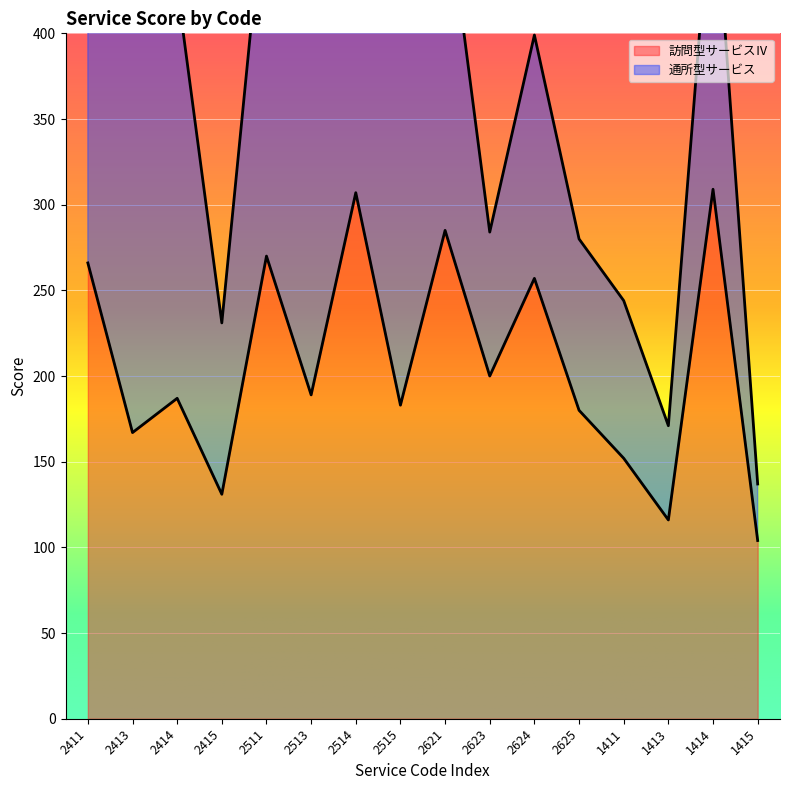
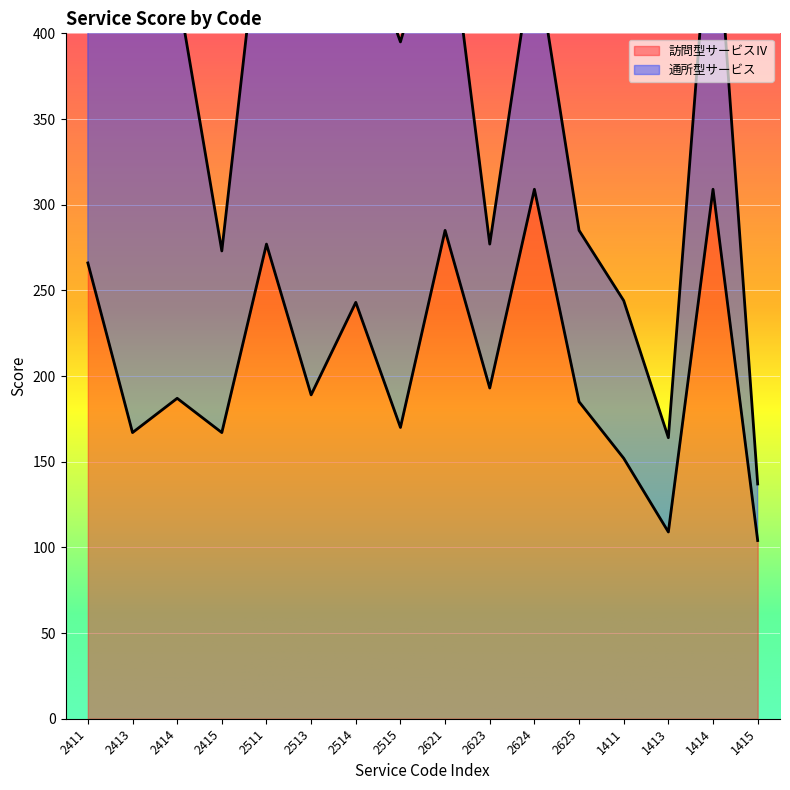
訪問型サービスⅣ, 2415: 131 -> 167
通所型サービス, 2415: 100 -> 106
訪問型サービスⅣ, 2511: 270 -> 277
訪問型サービスⅣ, 2514: 307 -> 243
訪問型サービスⅣ, 2515: 183 -> 170
訪問型サービスⅣ, 2623: 200 -> 193
訪問型サービスⅣ, 2624: 257 -> 309
訪問型サービスⅣ, 2625: 180 -> 185
訪問型サービスⅣ, 1413: 116 -> 109
